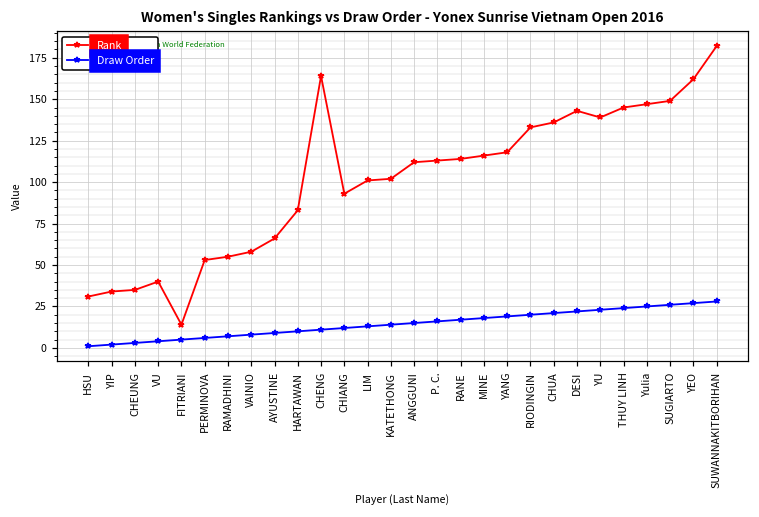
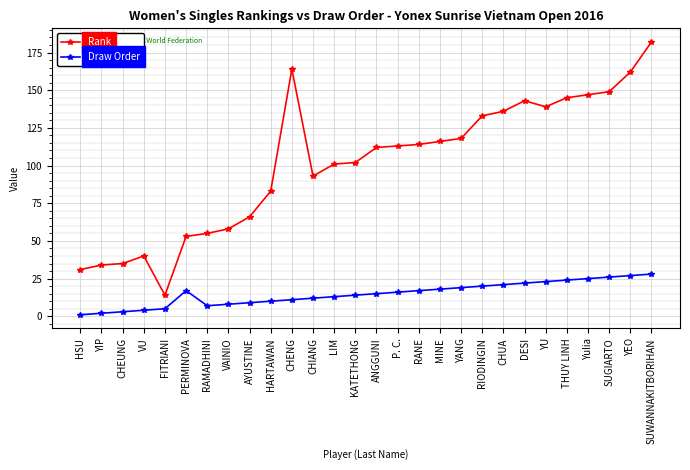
Draw Order, PERMINOVA: 6 -> 17
